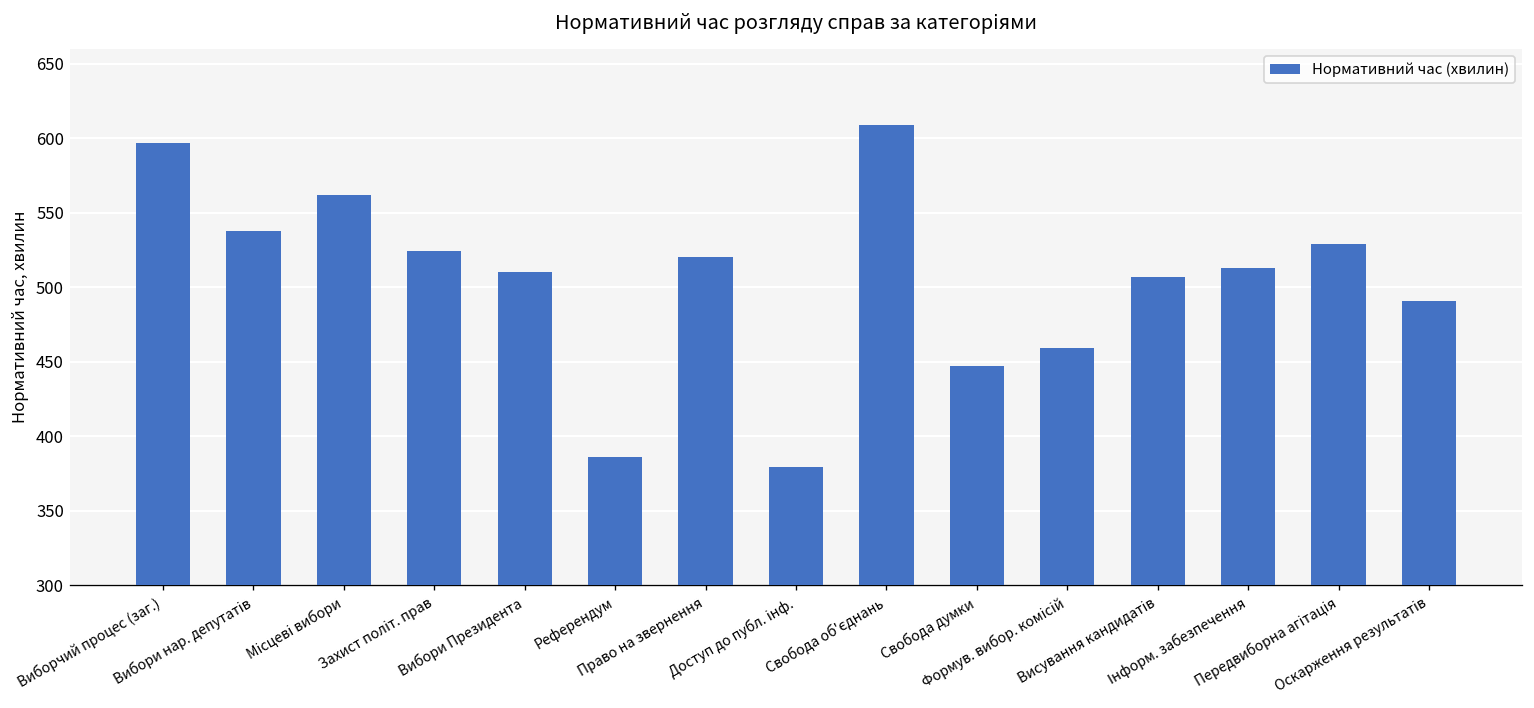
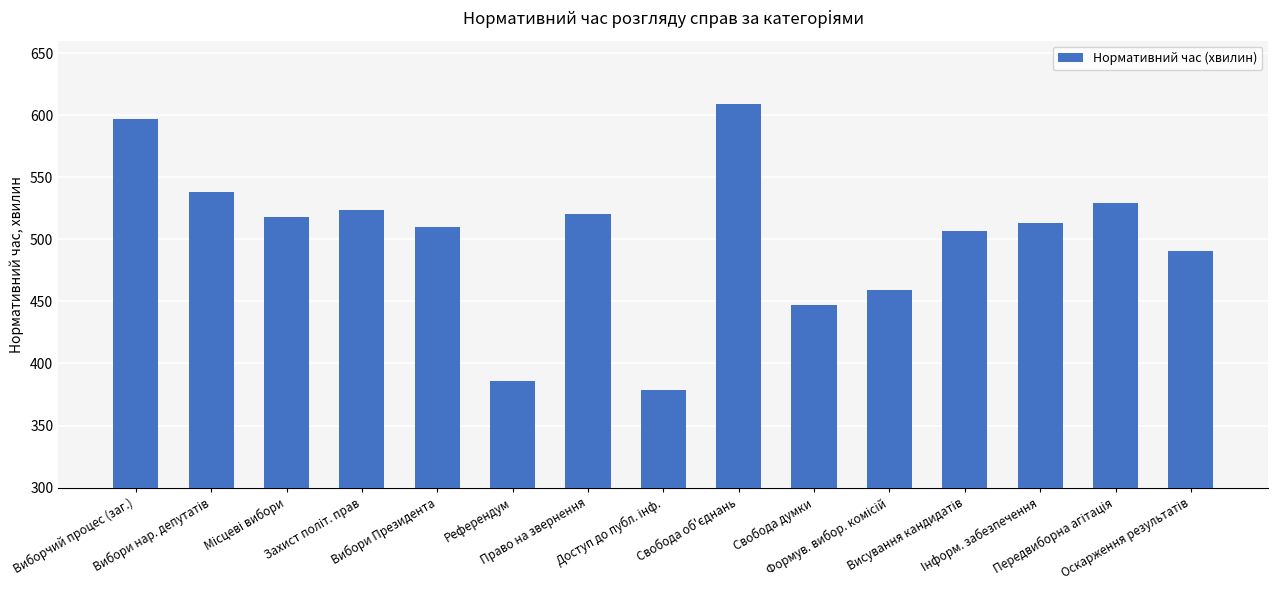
Місцеві вибори: 562 -> 518
